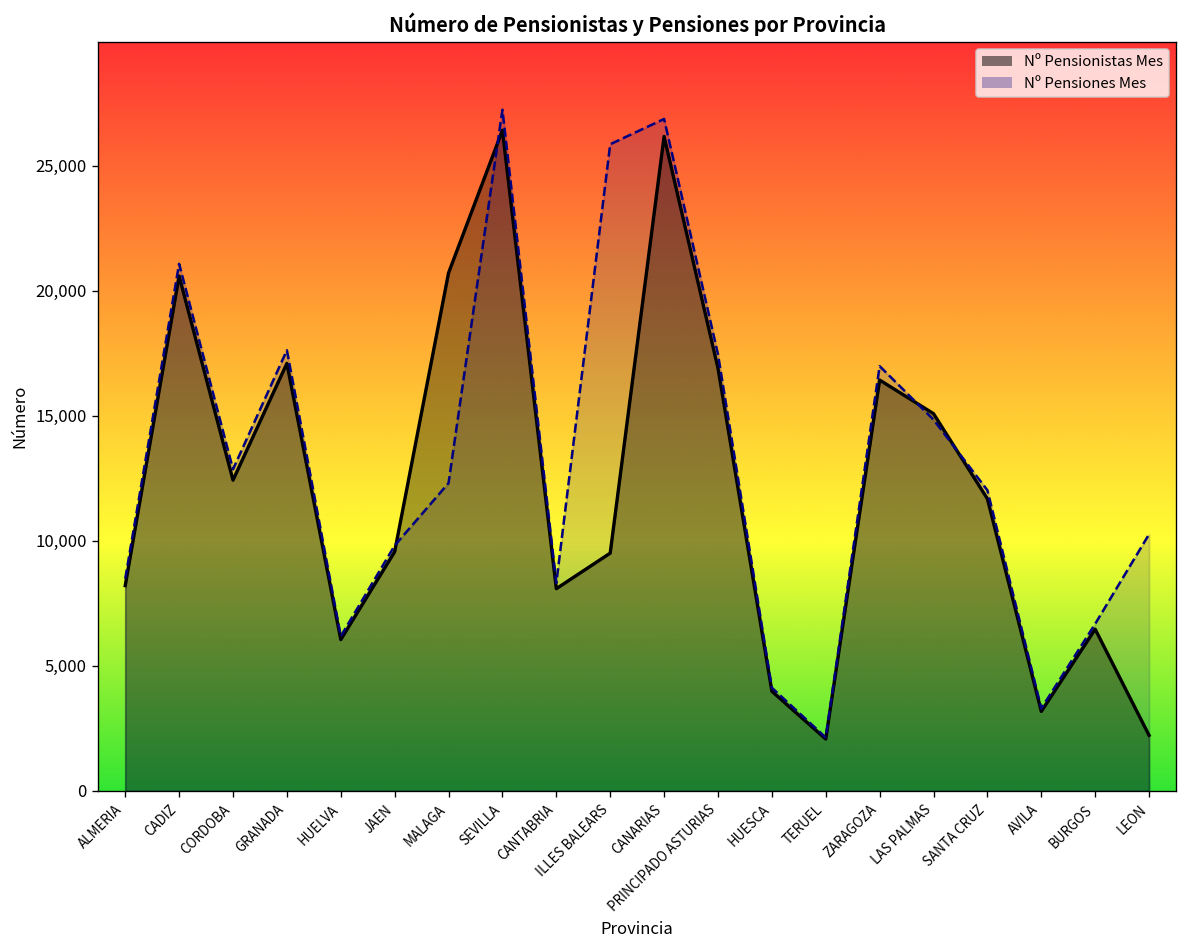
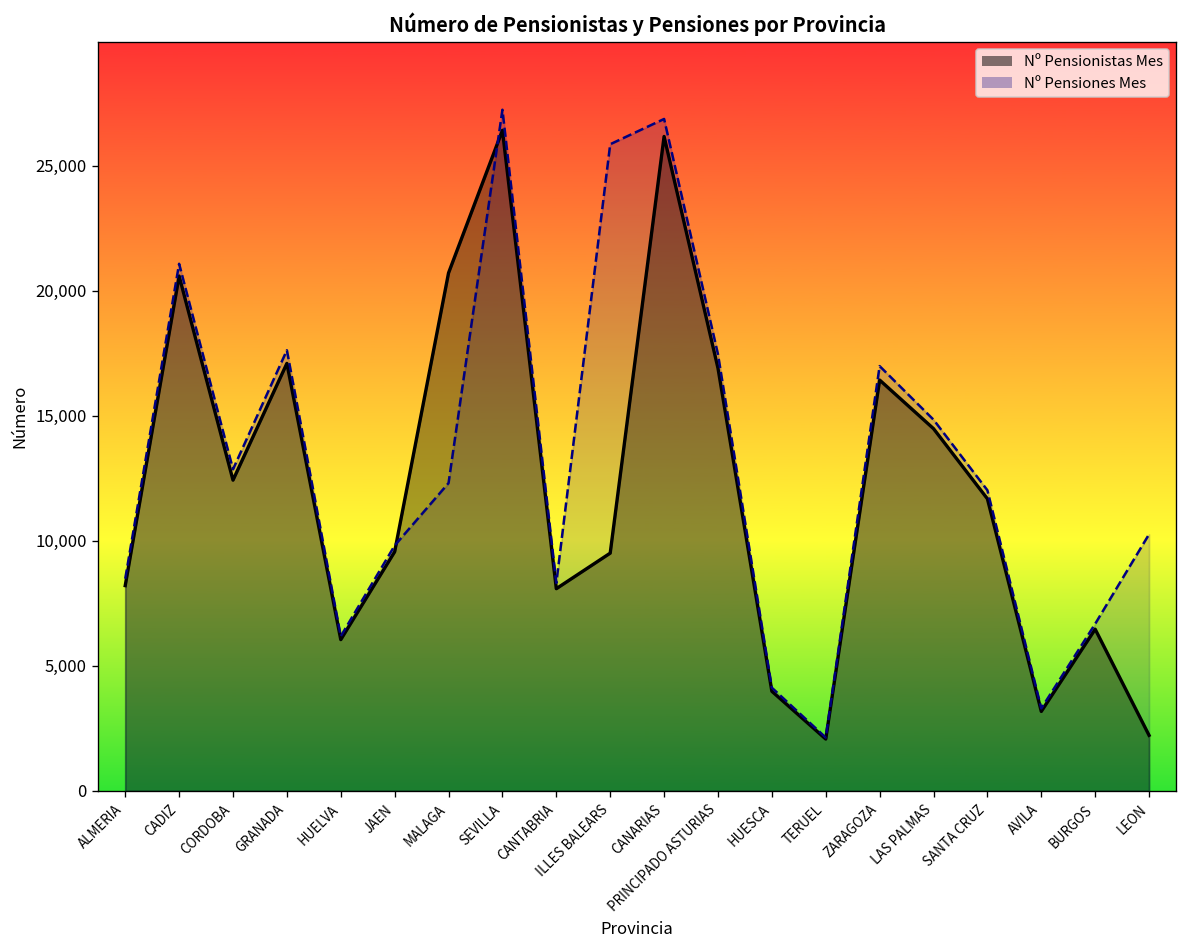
Nº Pensionistas Mes, LAS PALMAS: 15,100 -> 14,500
